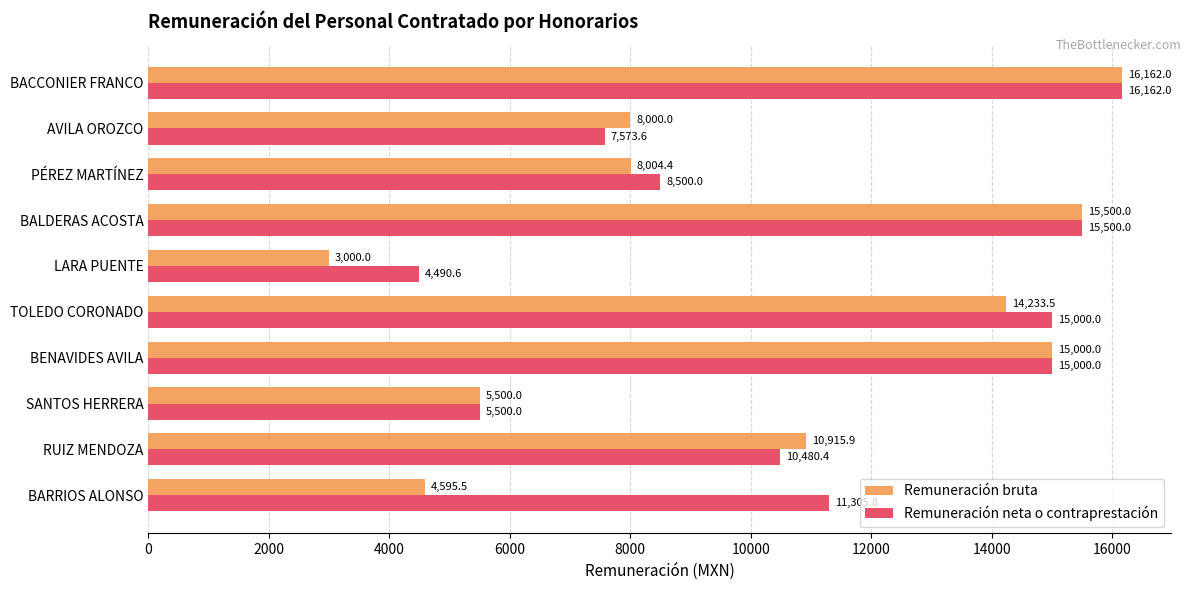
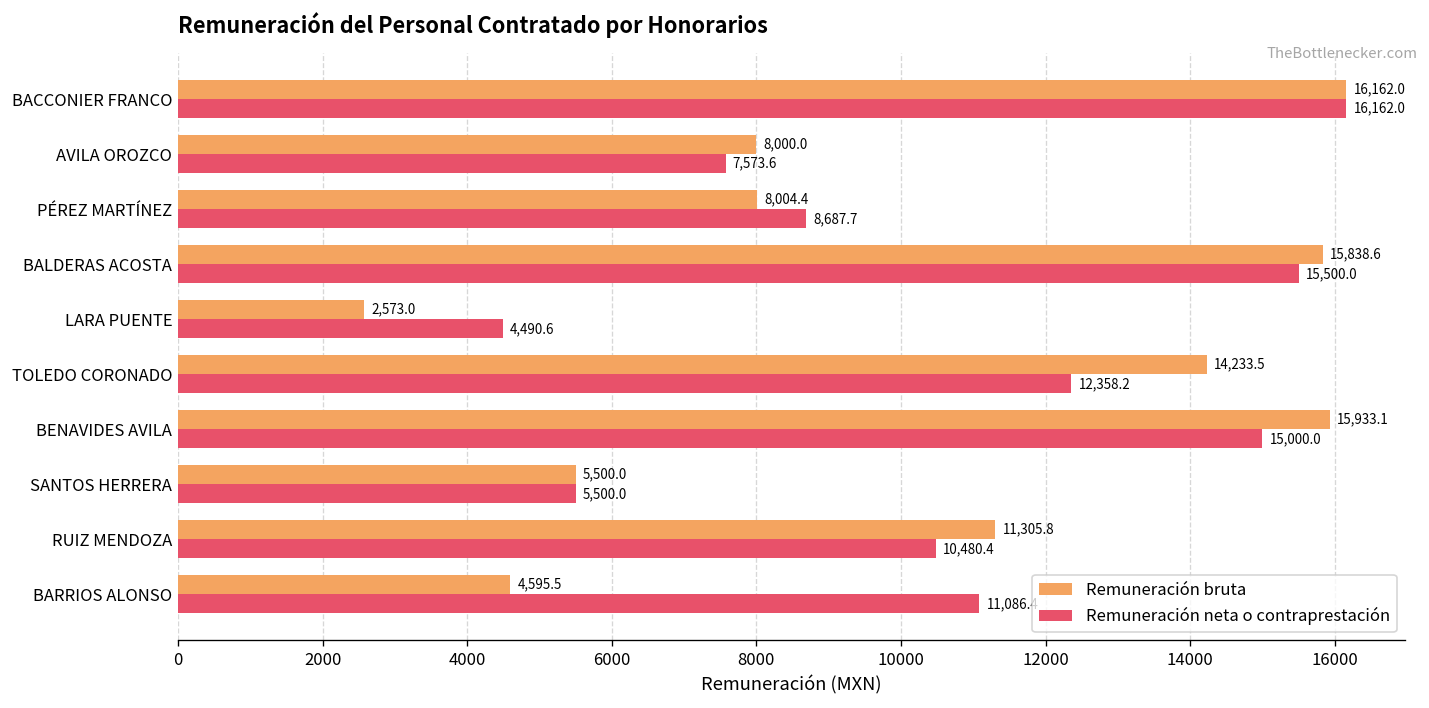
Remuneración neta o contraprestación, PÉREZ MARTÍNEZ: 8,500.0 -> 8,687.7
Remuneración bruta, BALDERAS ACOSTA: 15,500.0 -> 15,838.6
Remuneración bruta, LARA PUENTE: 3,000.0 -> 2,573.0
Remuneración neta o contraprestación, TOLEDO CORONADO: 15,000.0 -> 12,358.2
Remuneración bruta, BENAVIDES AVILA: 15,000.0 -> 15,933.1
Remuneración bruta, RUIZ MENDOZA: 10,915.9 -> 11,305.8
Remuneración neta o contraprestación, BARRIOS ALONSO: 11300 -> 11100
